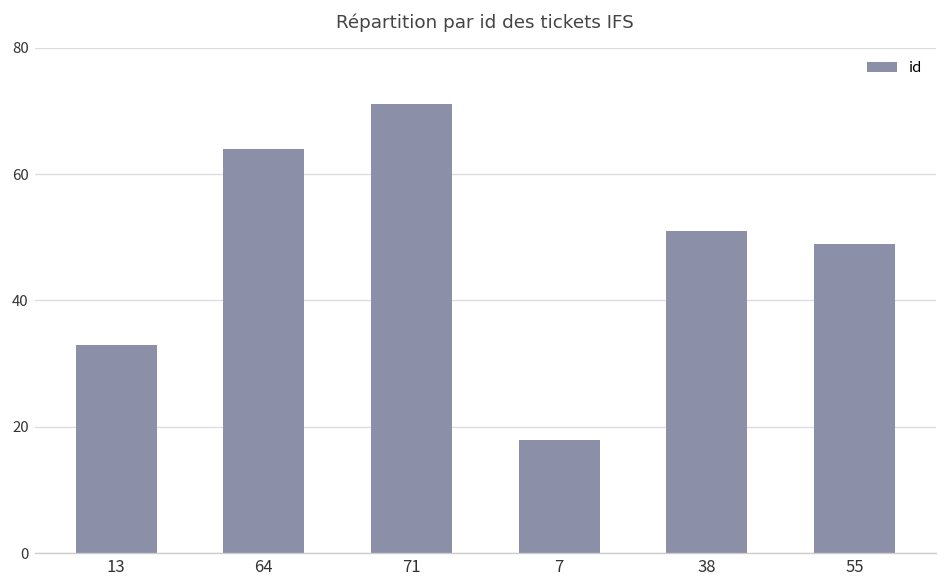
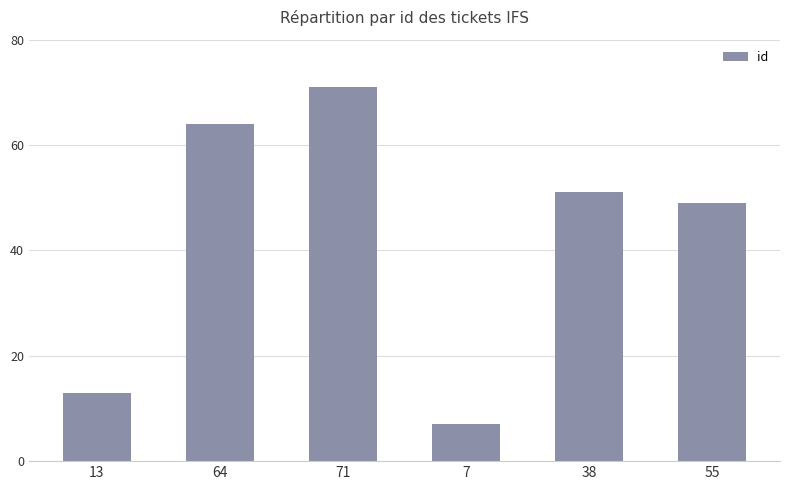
13: 33 -> 13
7: 18 -> 7
